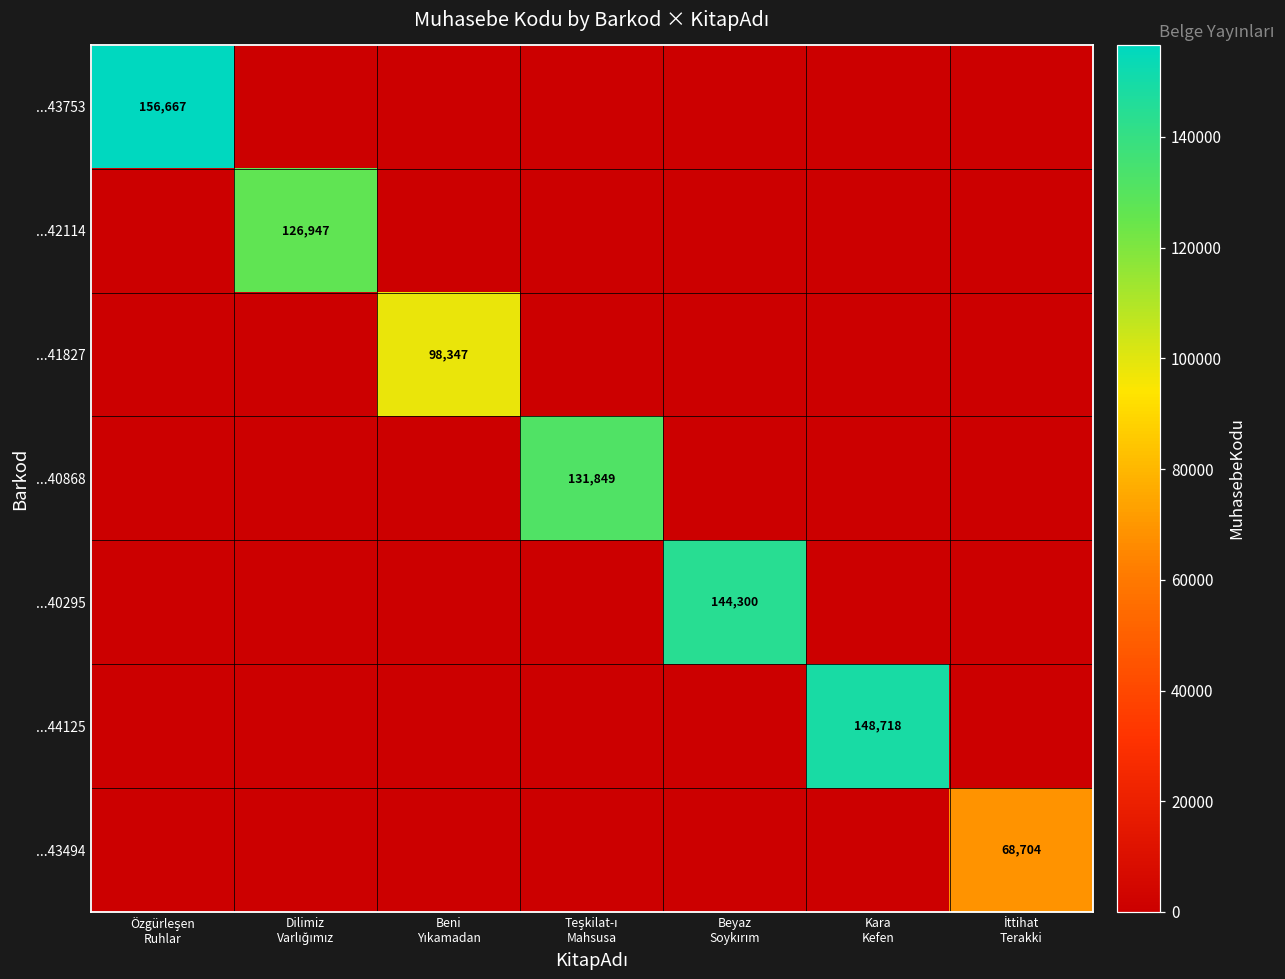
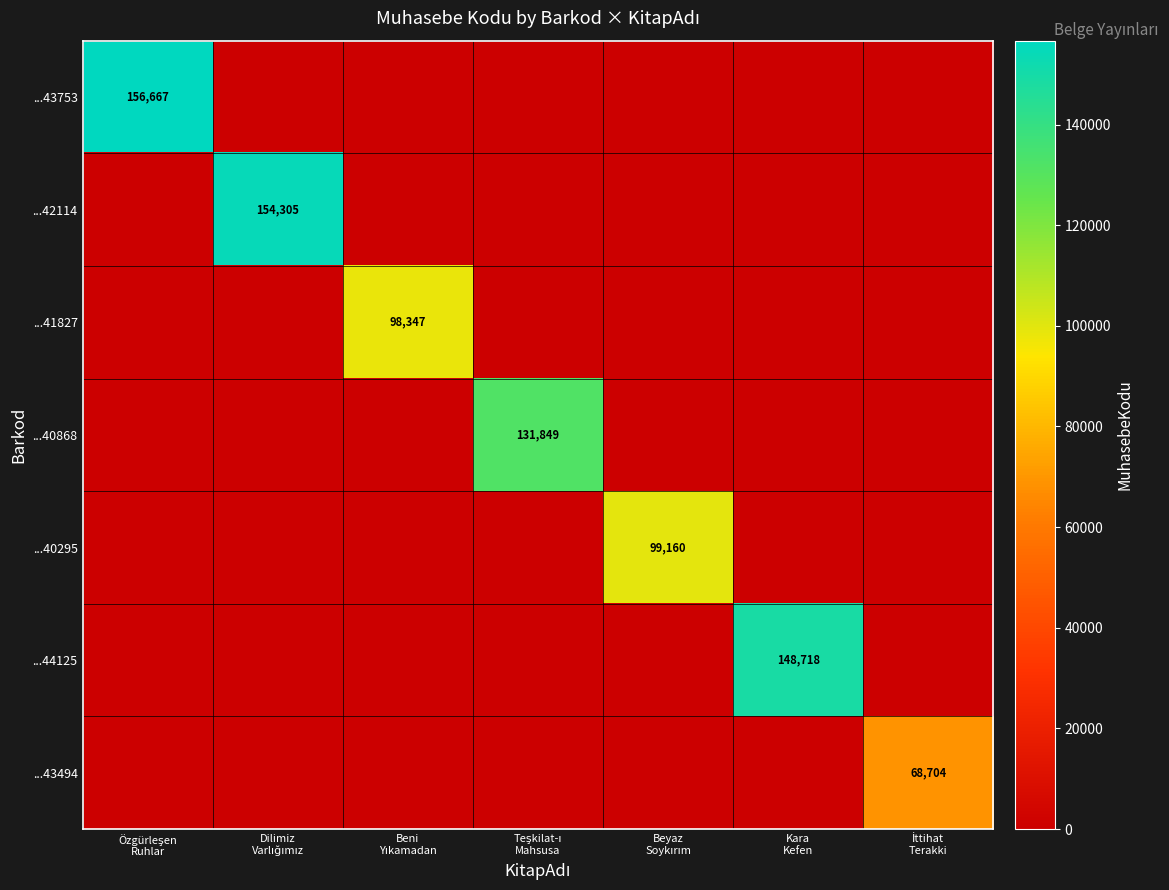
...42114, Dilimiz Varlığımız: 126,947 -> 154,305
...40295, Beyaz Soykırım: 144,300 -> 99,160
